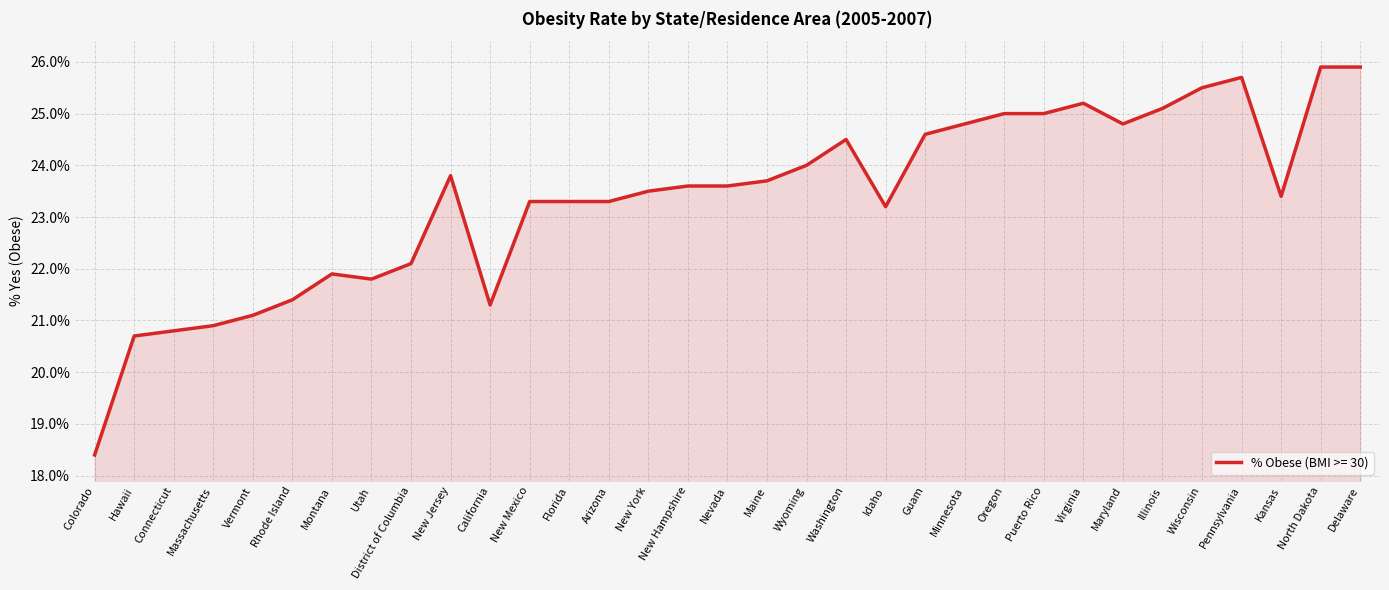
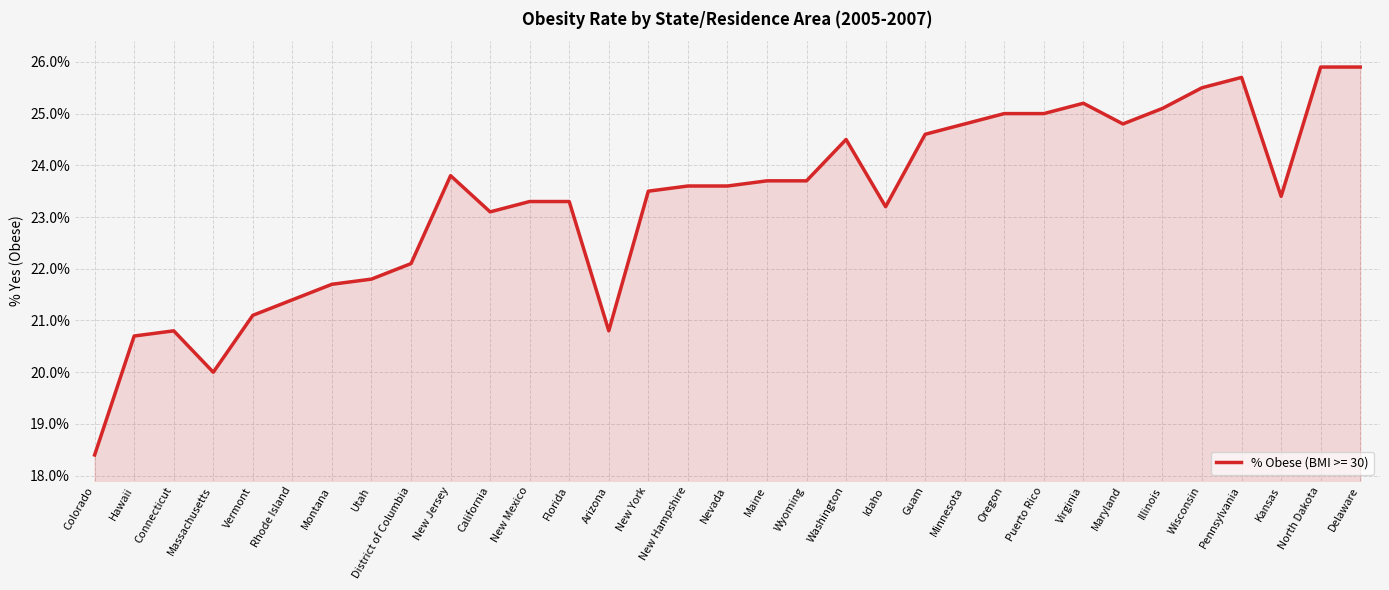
Massachusetts: 20.9% -> 20.0%
Montana: 21.9% -> 21.7%
California: 21.3% -> 23.1%
Arizona: 23.3% -> 20.8%
Wyoming: 24.0% -> 23.7%
